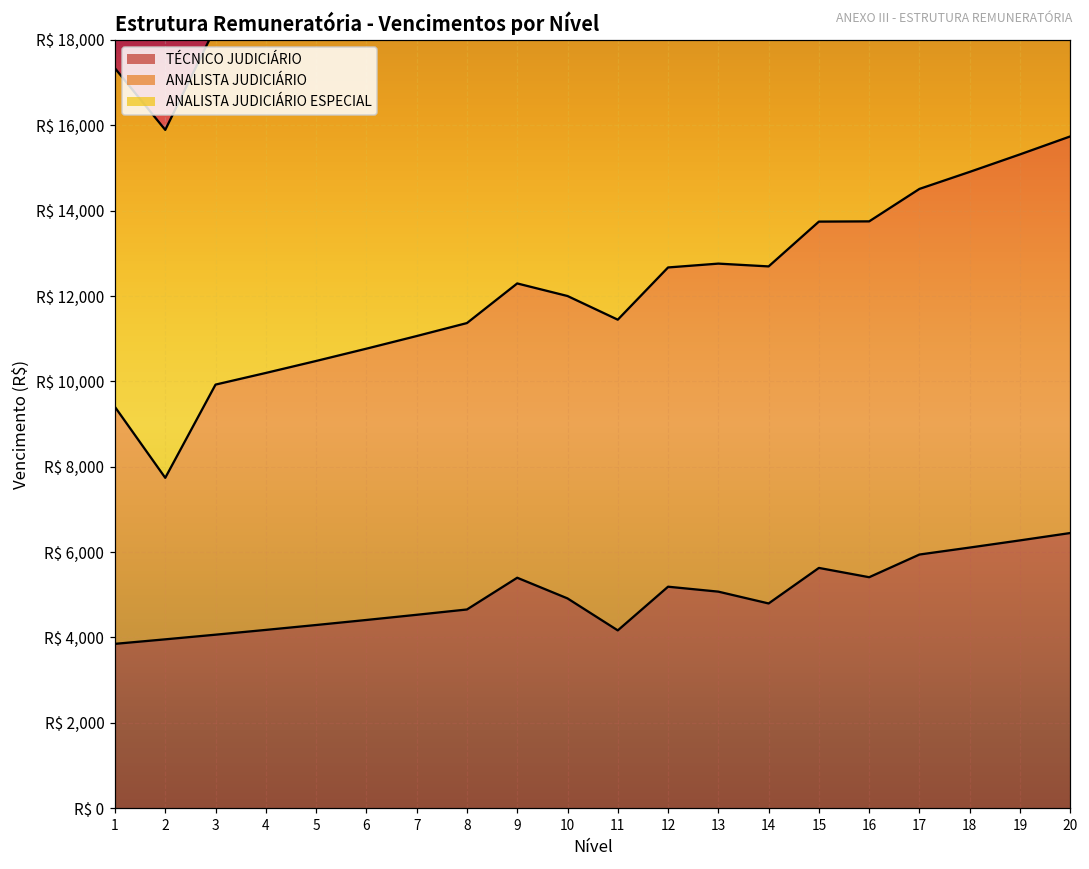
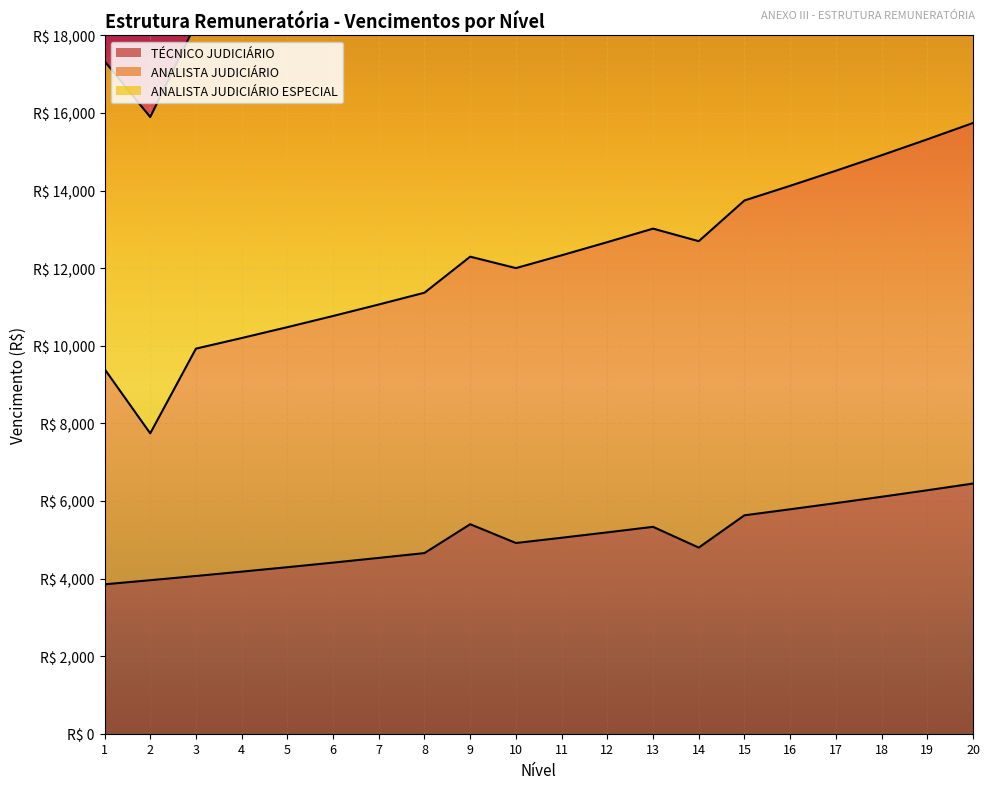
TÉCNICO JUDICIÁRIO, 11: R$ 4,200 -> R$ 5,100
TÉCNICO JUDICIÁRIO, 13: R$ 5,100 -> R$ 5,300
TÉCNICO JUDICIÁRIO, 16: R$ 5,400 -> R$ 5,800
